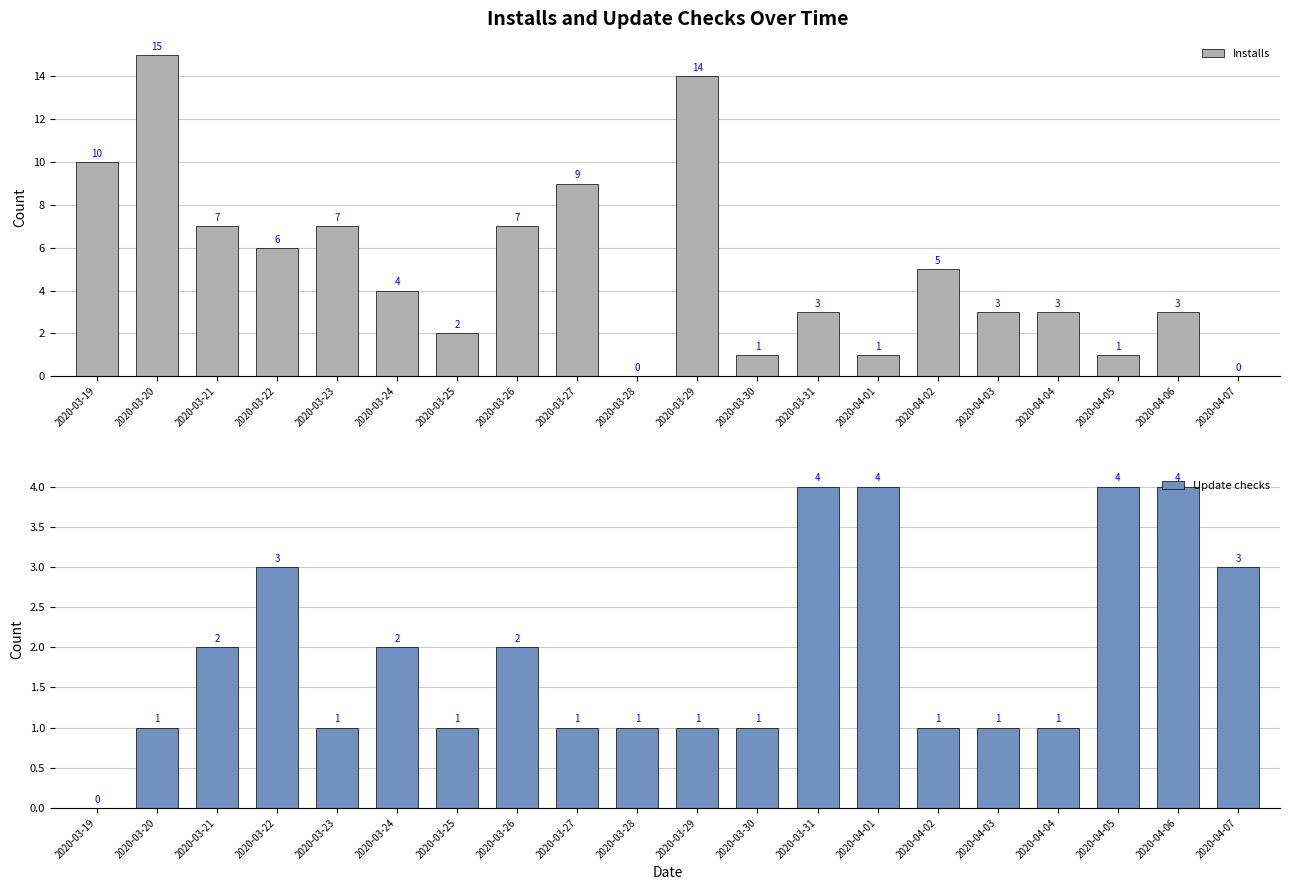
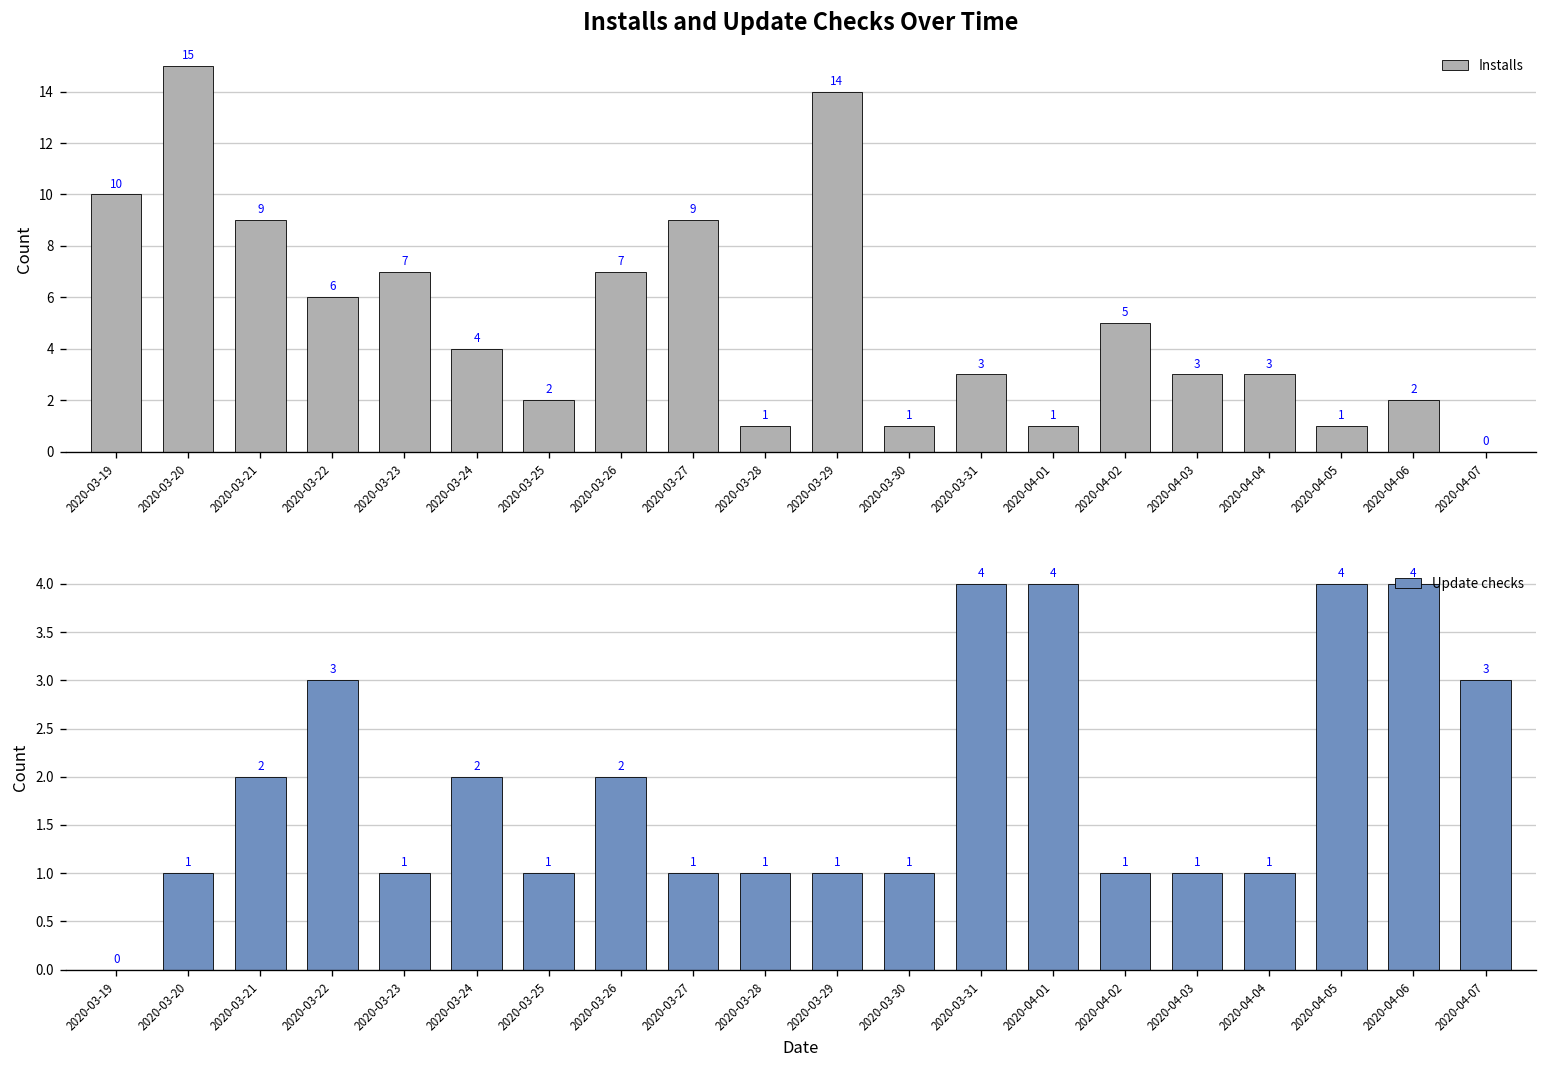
Installs and Update Checks Over Time, 2020-03-21: 7 -> 9
Installs and Update Checks Over Time, 2020-03-28: 0 -> 1
Installs and Update Checks Over Time, 2020-04-06: 3 -> 2
